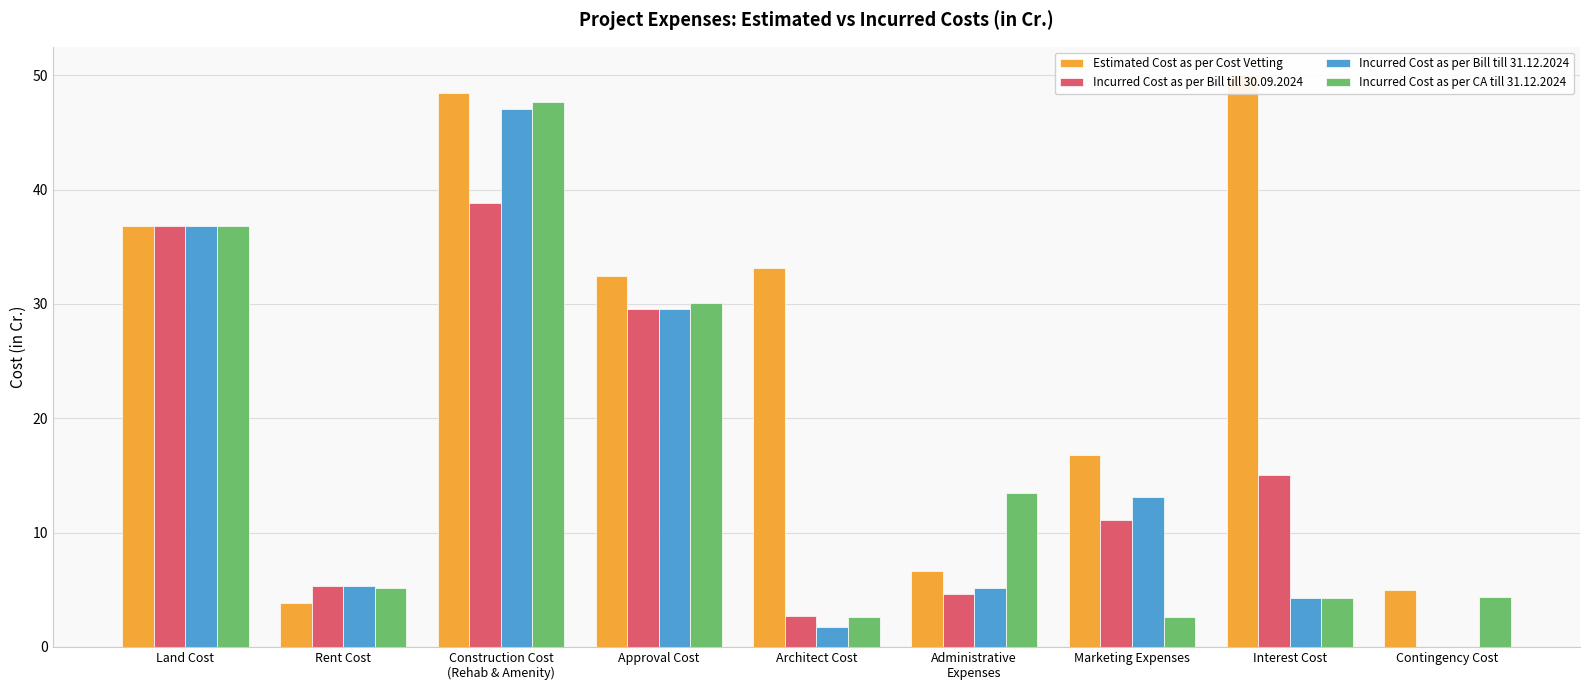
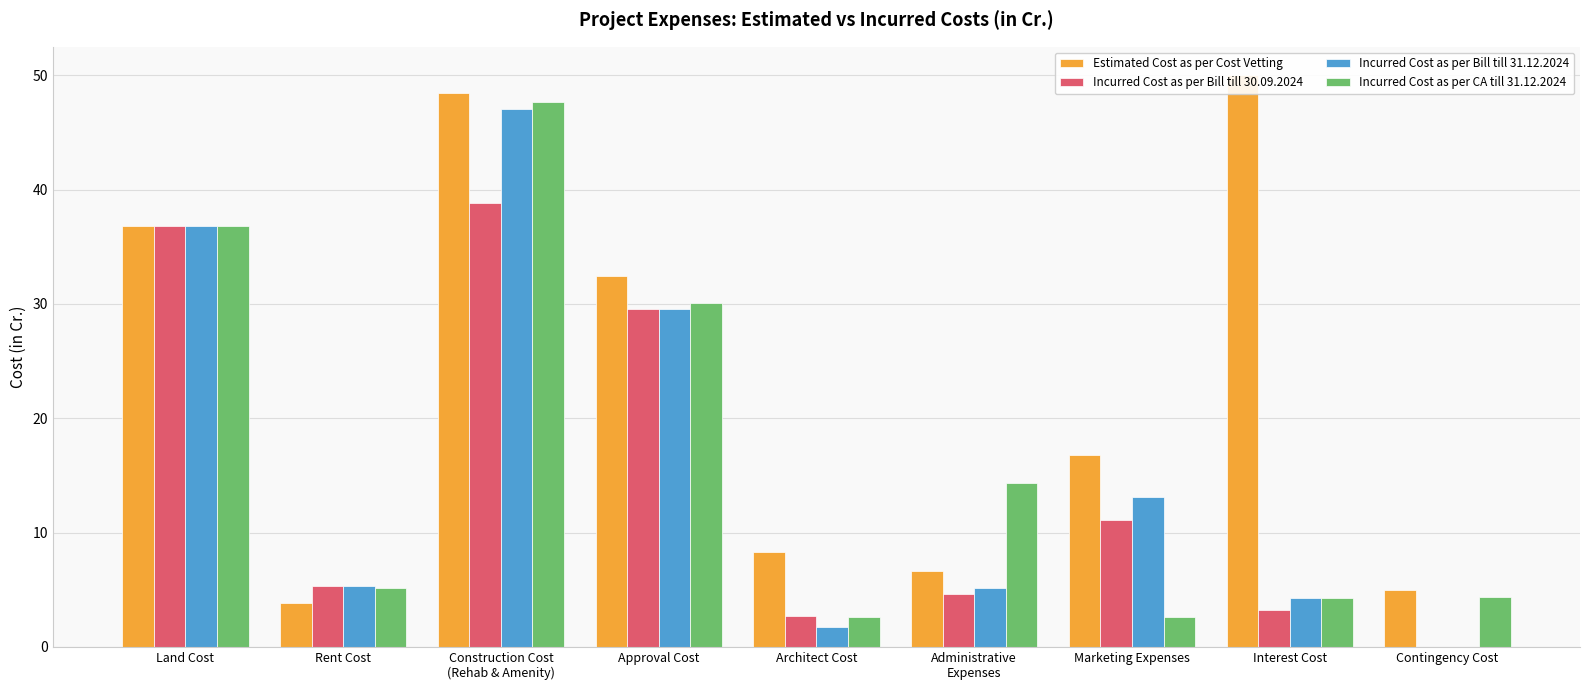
Estimated Cost as per Cost Vetting, Architect Cost: 33.1 -> 8.3
Incurred Cost as per CA till 31.12.2024, Administrative Expenses: 13.5 -> 14.3
Incurred Cost as per Bill till 30.09.2024, Interest Cost: 15.1 -> 3.3
